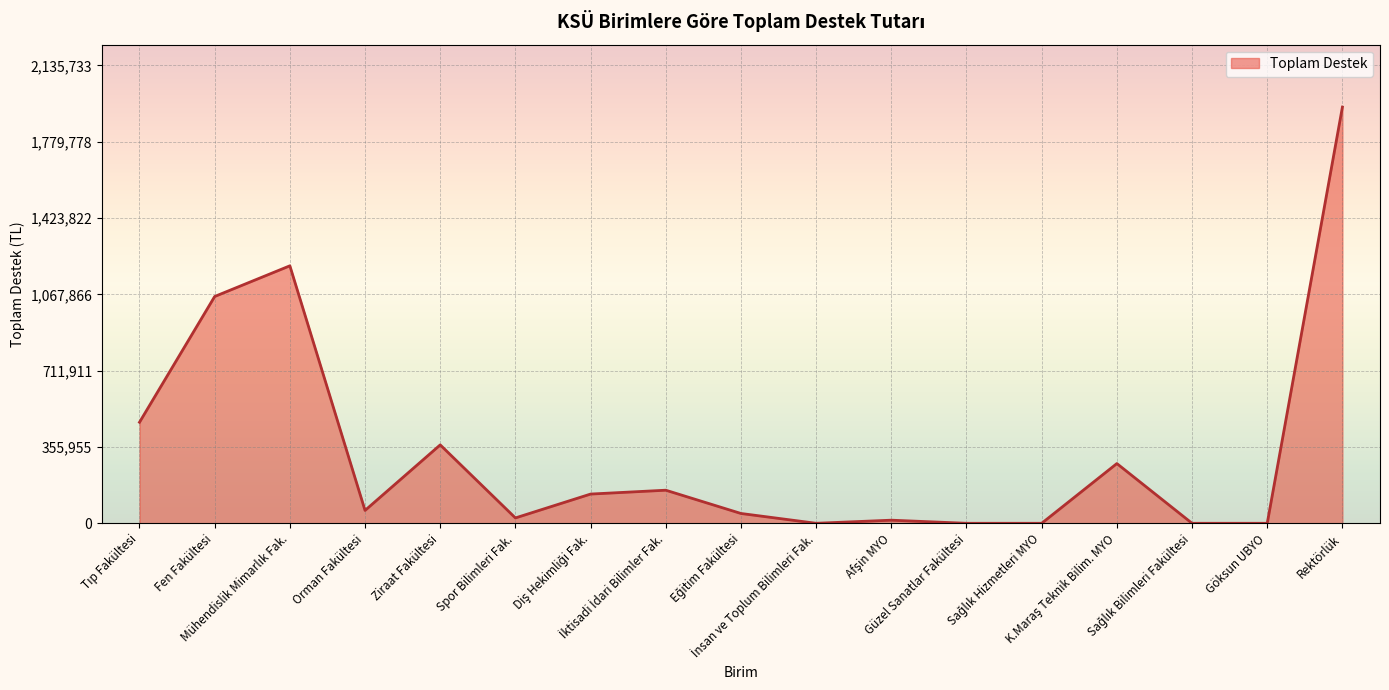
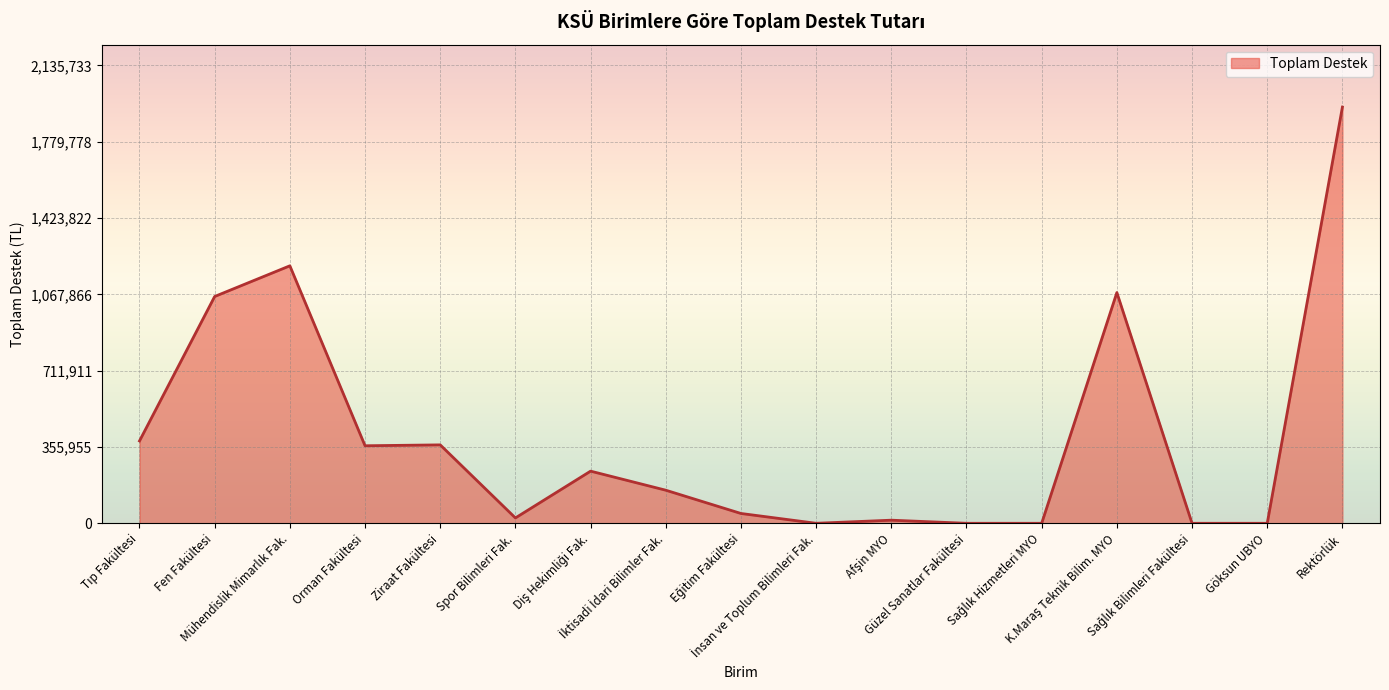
Tıp Fakültesi: 470,000 -> 380,000
Orman Fakültesi: 60,000 -> 360,000
Diş Hekimliği Fak.: 140,000 -> 240,000
K.Maraş Teknik Bilim. MYO: 280,000 -> 1,080,000
